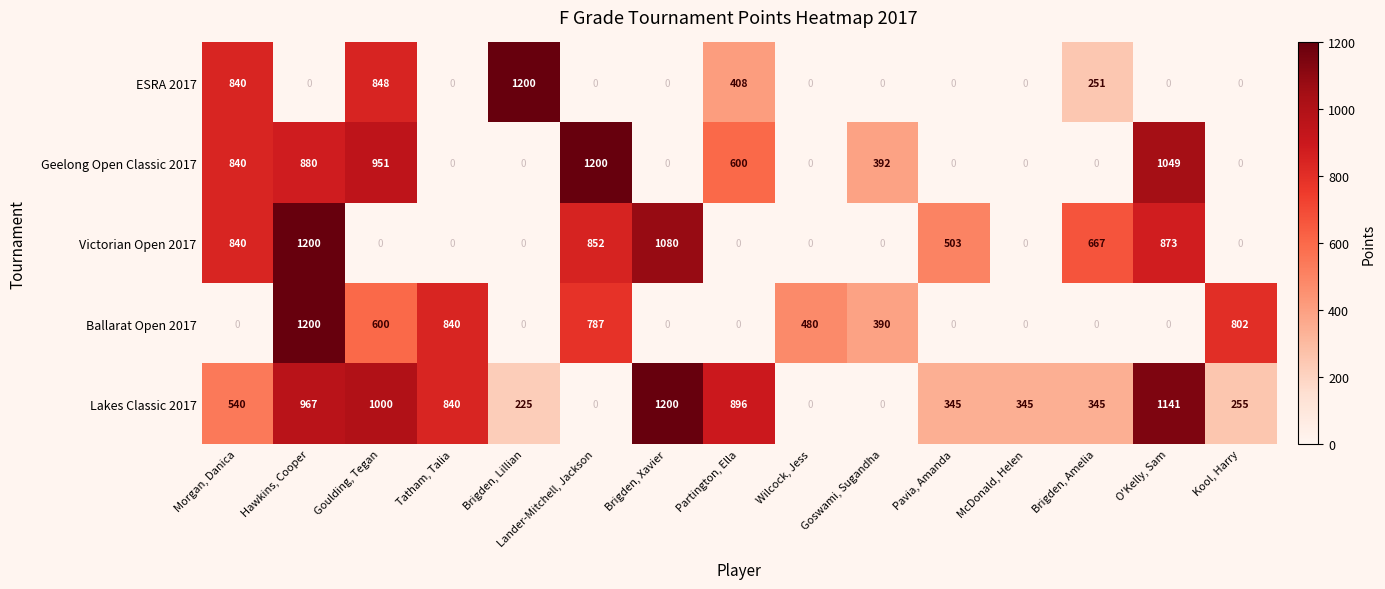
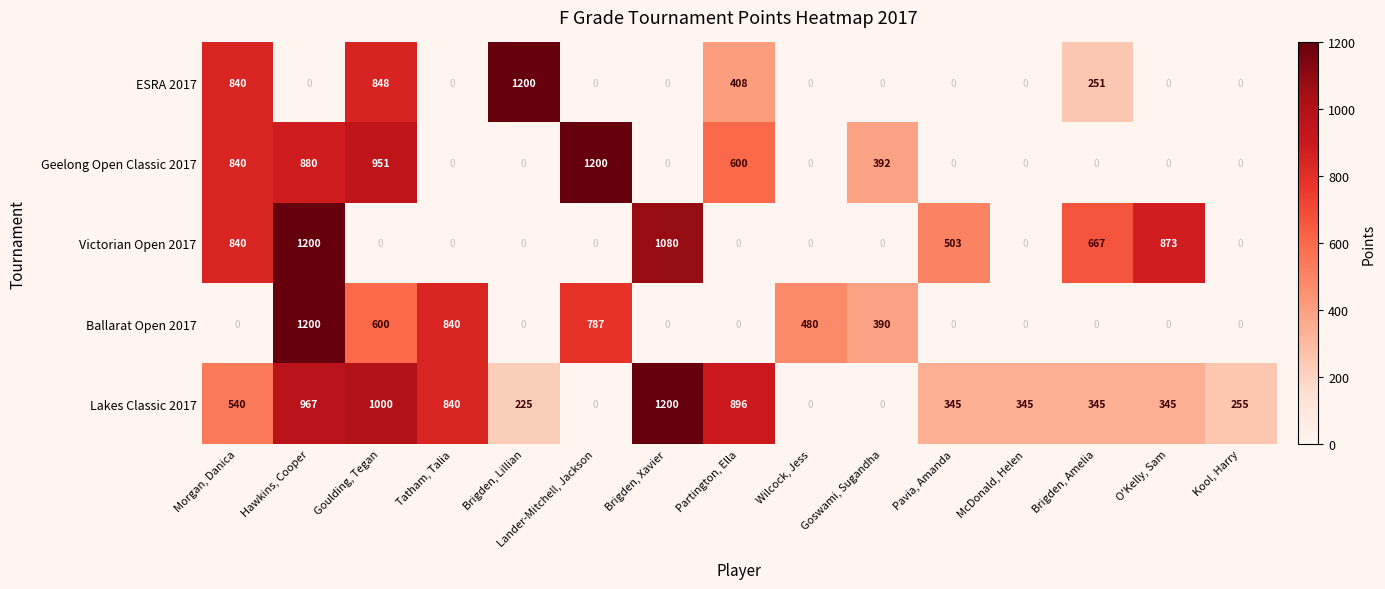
Geelong Open Classic 2017, O'Kelly, Sam: 1049 -> 0
Victorian Open 2017, Lander-Mitchell, Jackson: 852 -> 0
Ballarat Open 2017, Kool, Harry: 802 -> 0
Lakes Classic 2017, O'Kelly, Sam: 1141 -> 345
